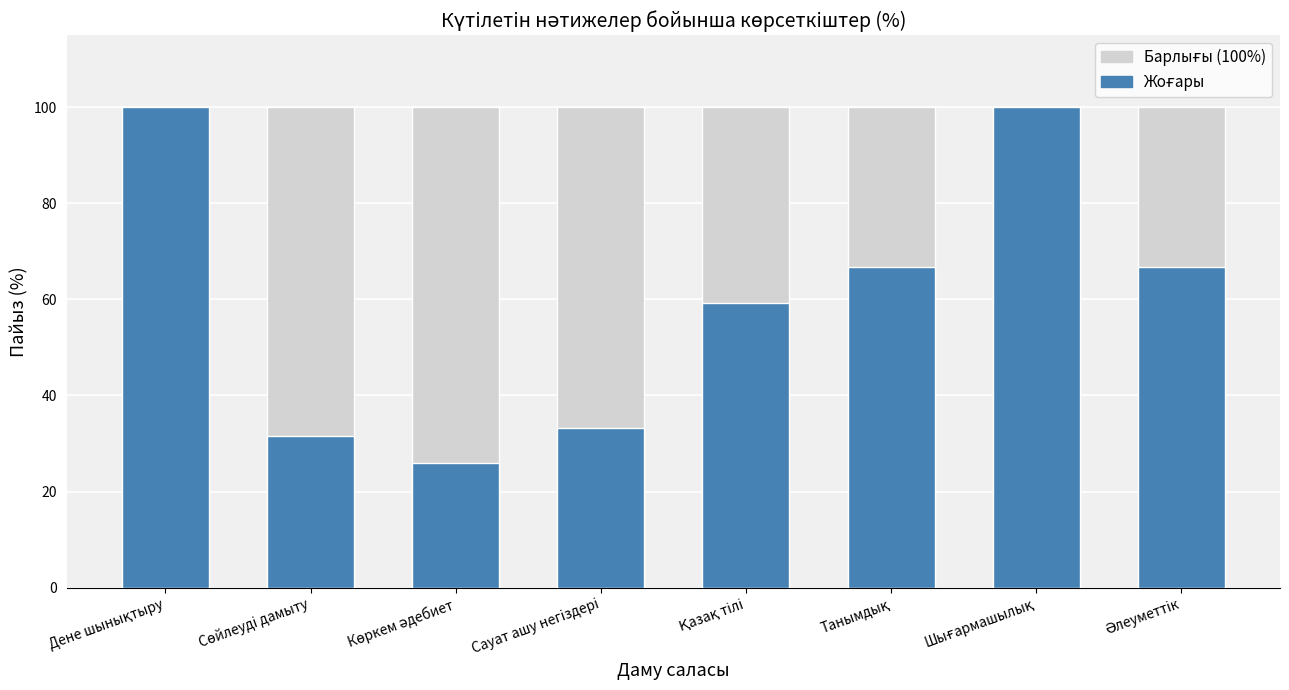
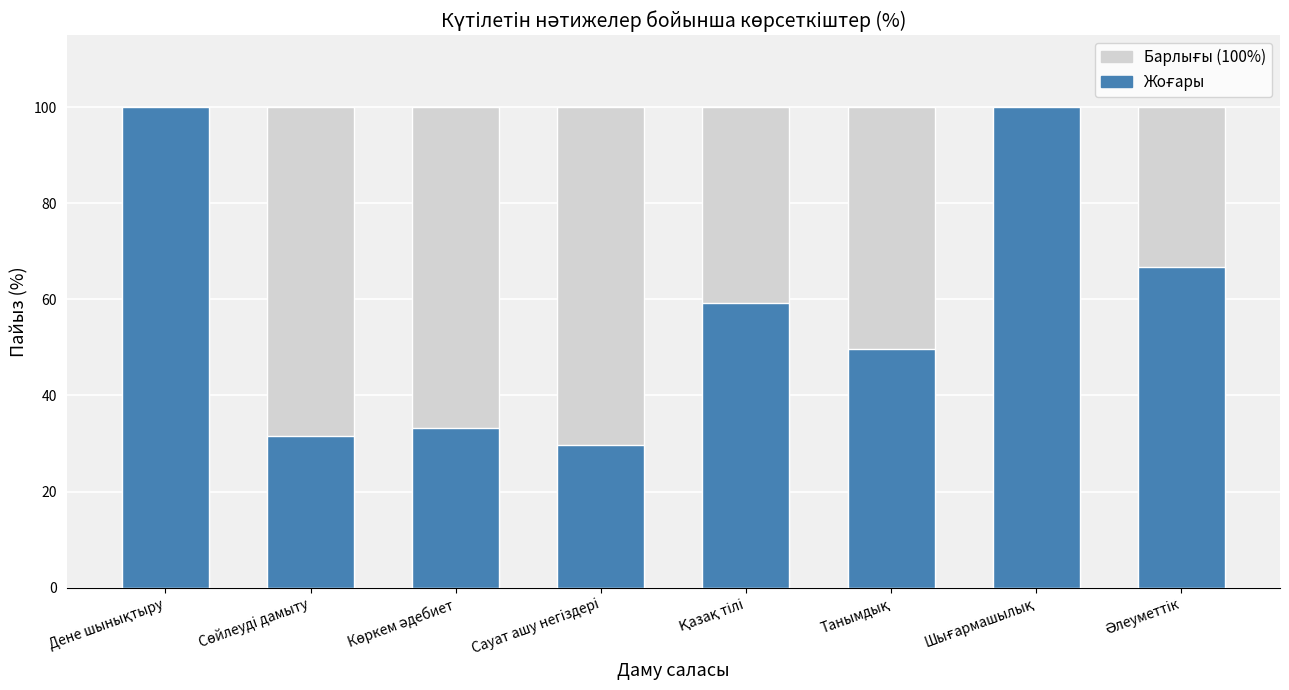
Жоғары, Көркем әдебиет: 26 -> 33
Жоғары, Сауат ашу негіздері: 33 -> 30
Жоғары, Танымдық: 67 -> 50
